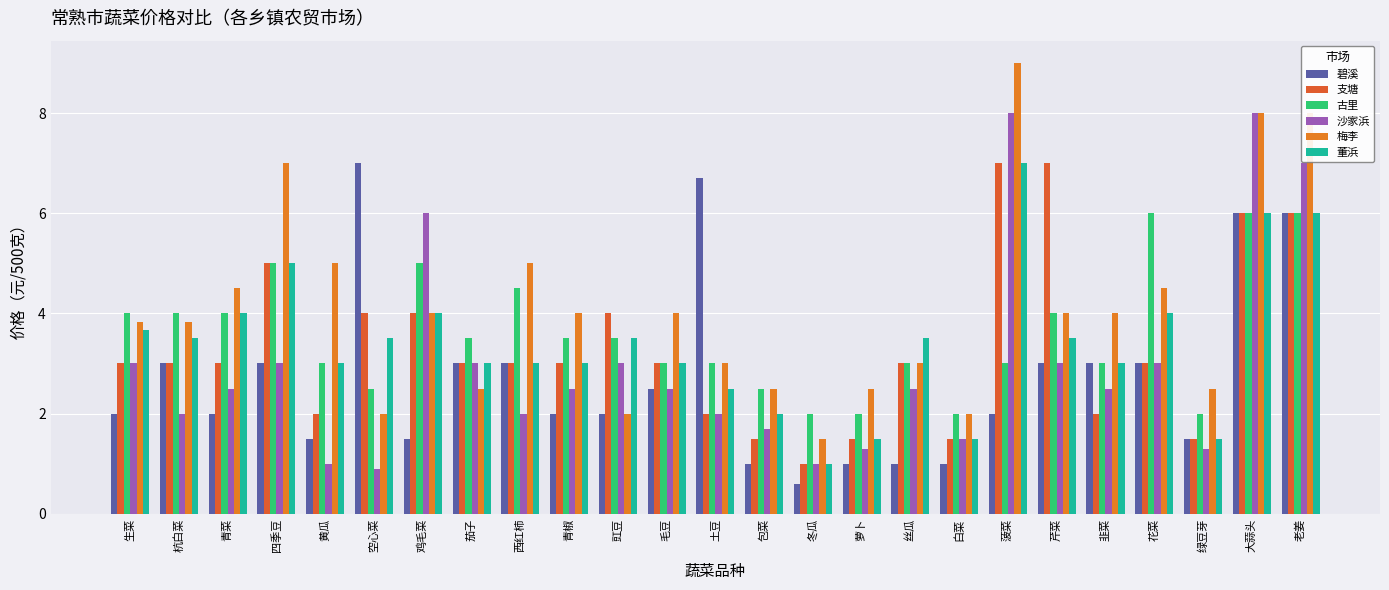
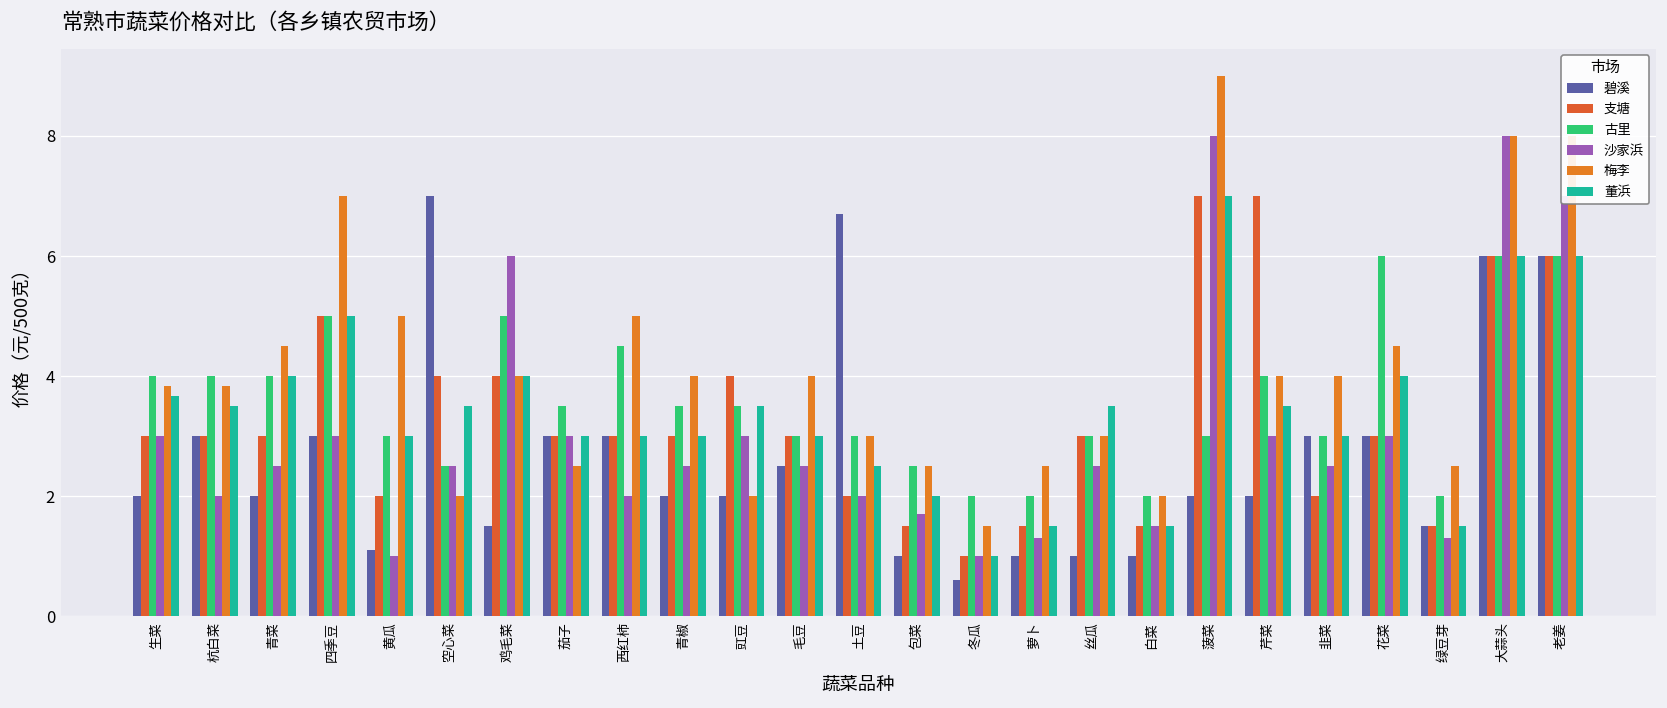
碧溪, 黄瓜: 1.5 -> 1.1
沙家浜, 空心菜: 0.9 -> 2.5
碧溪, 芹菜: 3 -> 2
